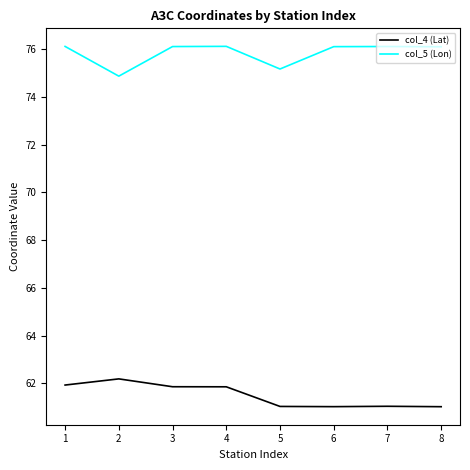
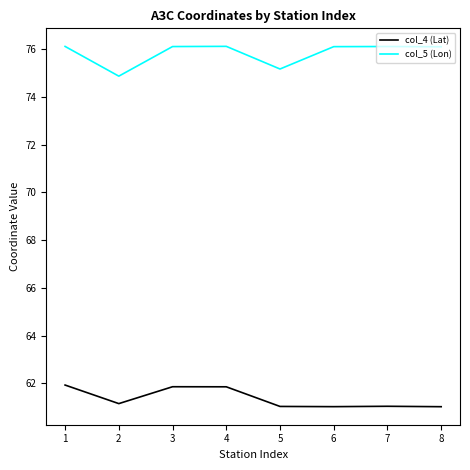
col_4 (Lat), 2: 62.2 -> 61.2
